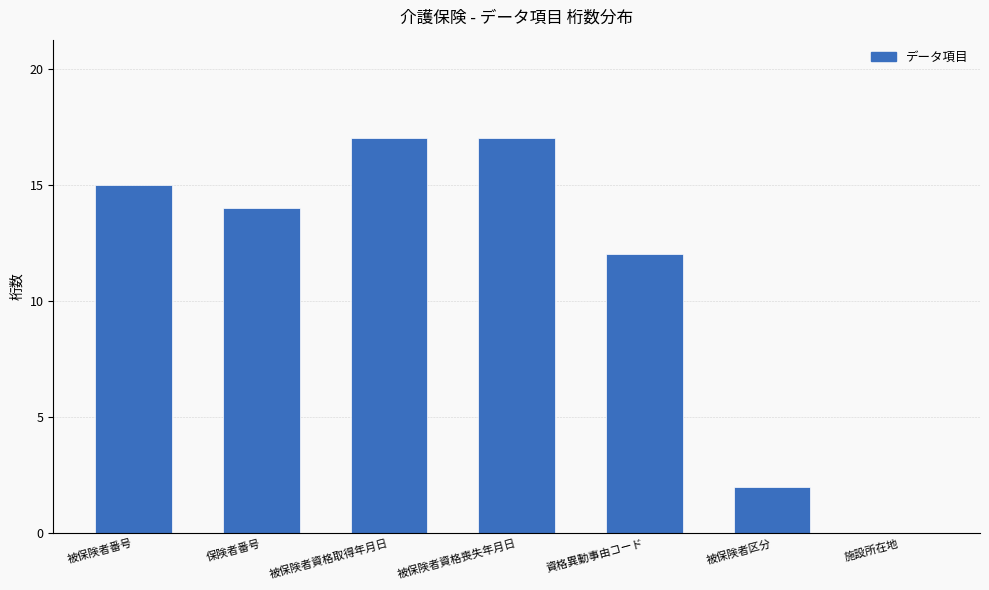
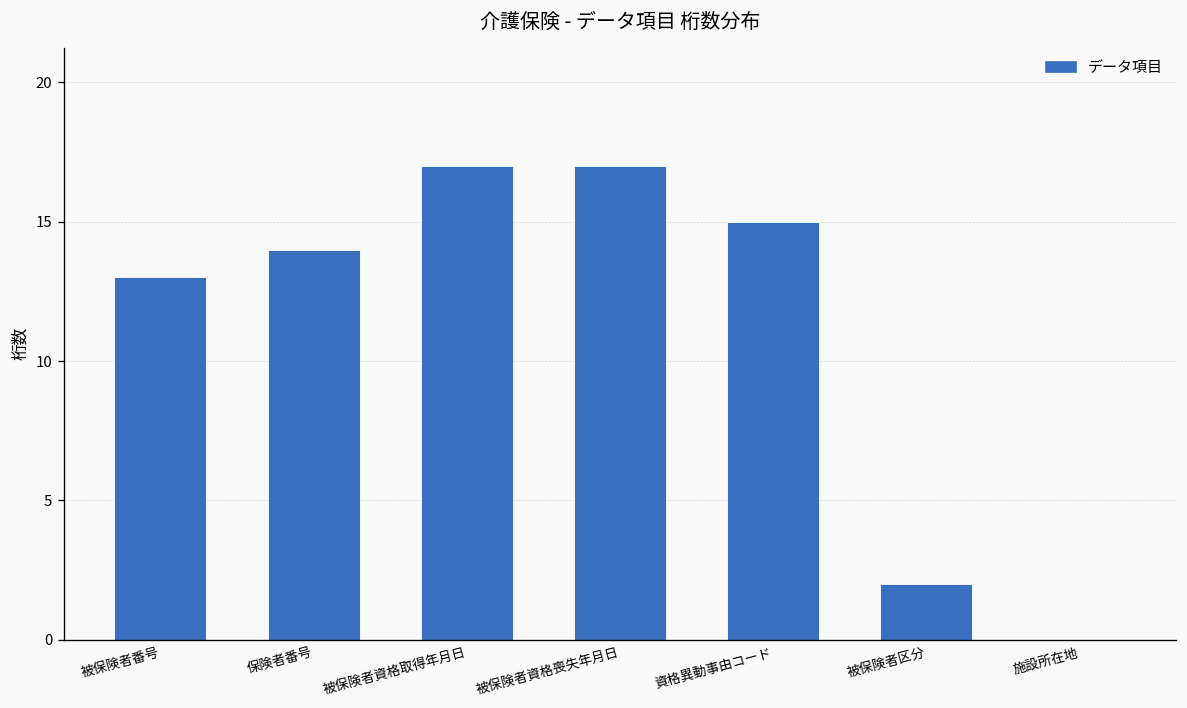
被保険者番号: 15 -> 13
資格異動事由コード: 12 -> 15
